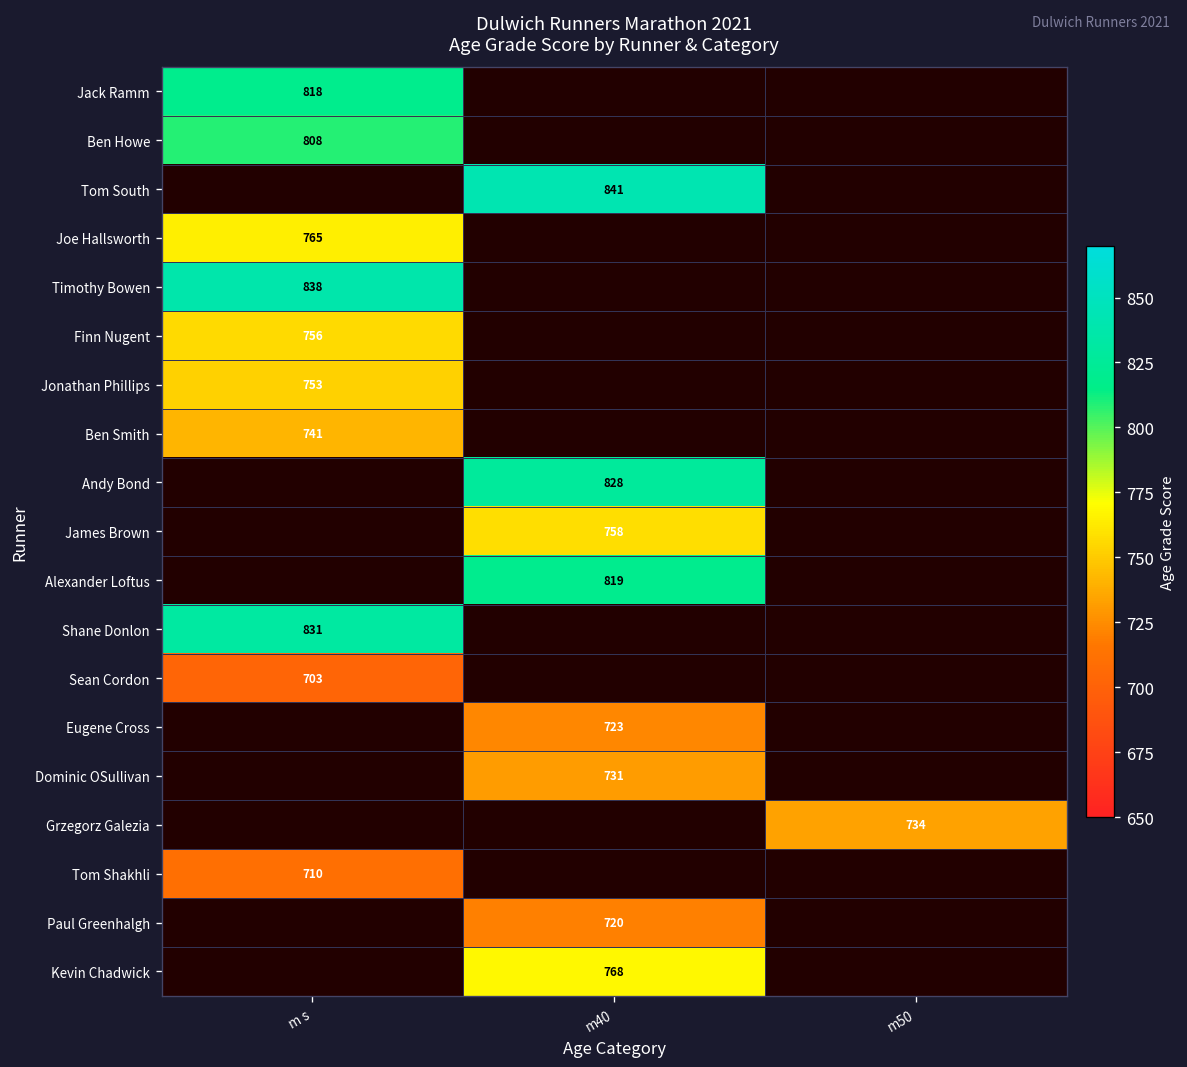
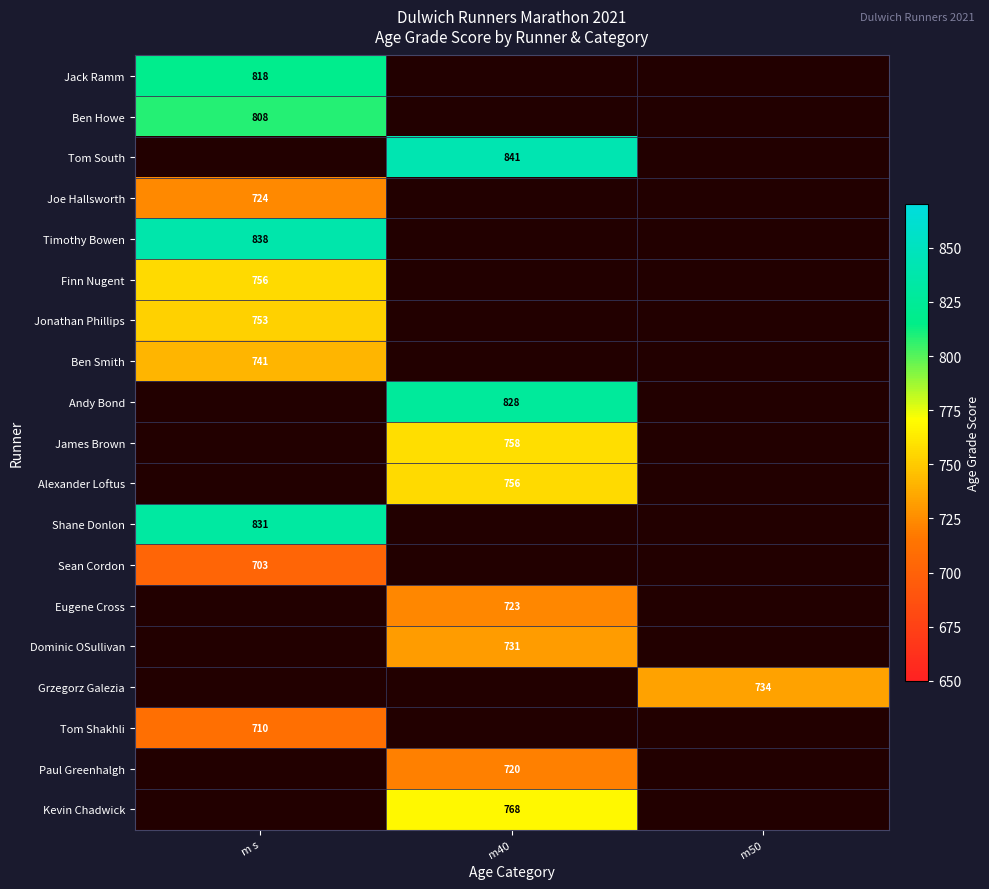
Joe Hallsworth, m s: 765 -> 724
Alexander Loftus, m40: 819 -> 756
